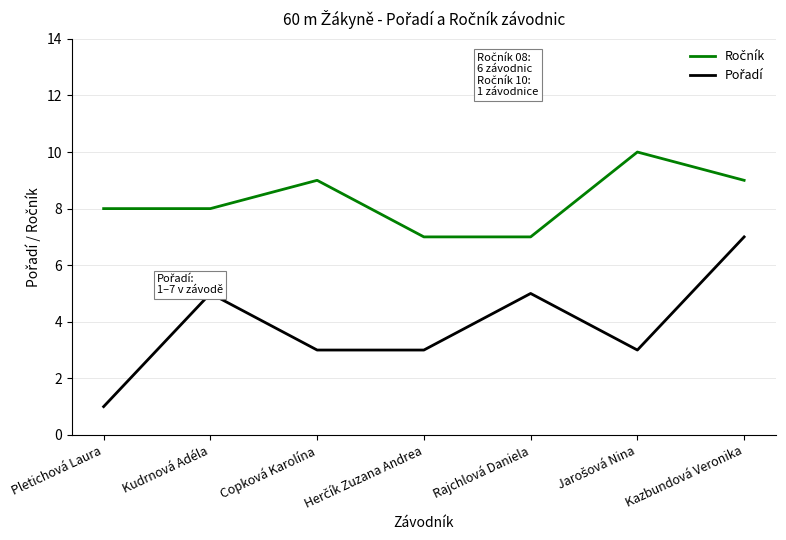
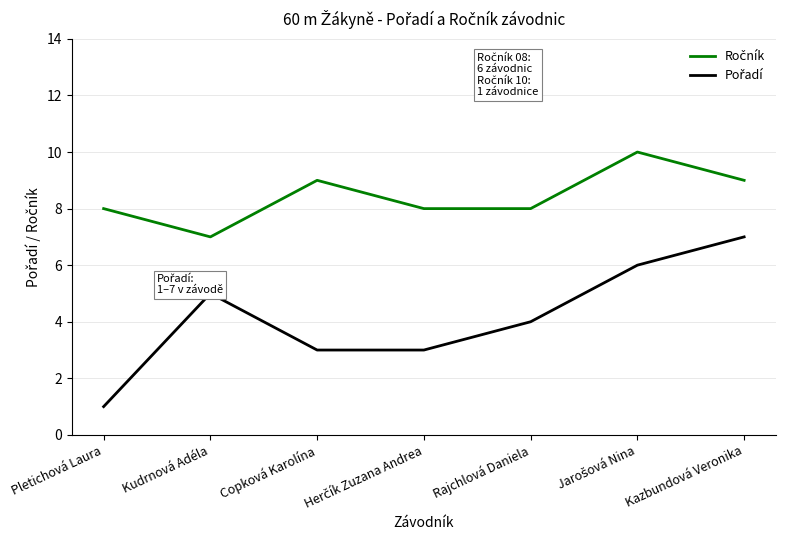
Ročník, Kudrnová Adéla: 8 -> 7
Ročník, Herčík Zuzana Andrea: 7 -> 8
Ročník, Rajchlová Daniela: 7 -> 8
Pořadí, Rajchlová Daniela: 5 -> 4
Pořadí, Jarošová Nina: 3 -> 6
